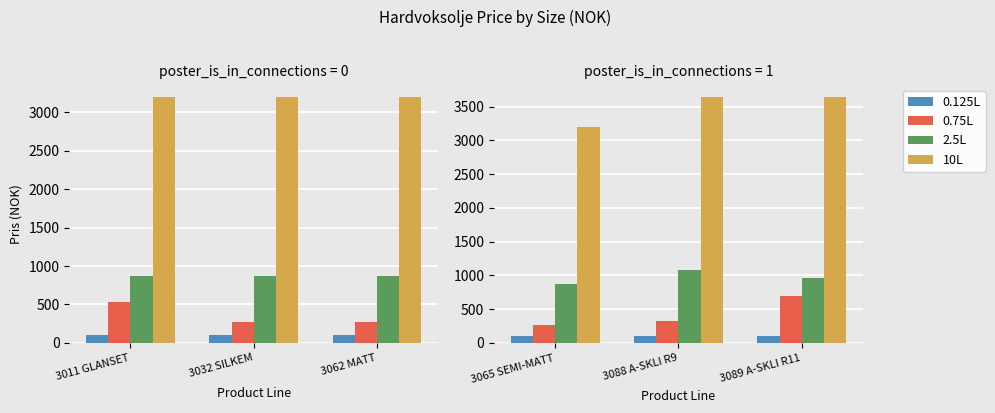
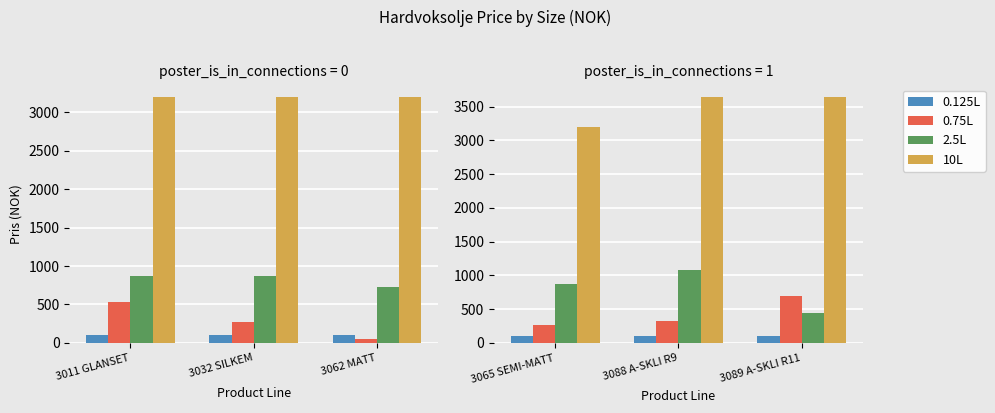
poster_is_in_connections = 0, 0.75L, 3062 MATT: 300 -> 100
poster_is_in_connections = 0, 2.5L, 3062 MATT: 900 -> 700
poster_is_in_connections = 1, 2.5L, 3089 A-SKLI R11: 1000 -> 400
